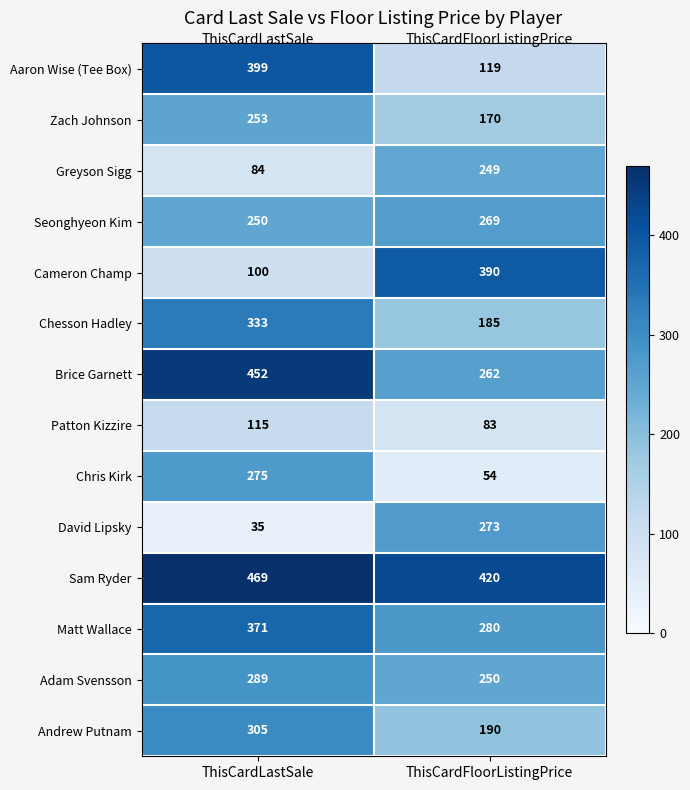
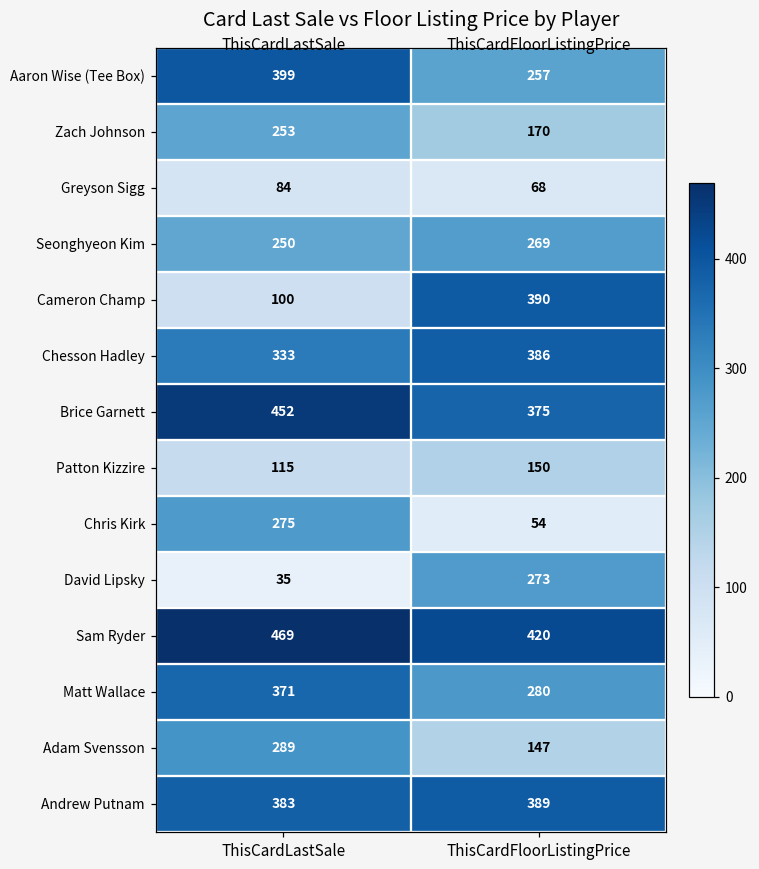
Aaron Wise (Tee Box), ThisCardFloorListingPrice: 119 -> 257
Greyson Sigg, ThisCardFloorListingPrice: 249 -> 68
Chesson Hadley, ThisCardFloorListingPrice: 185 -> 386
Brice Garnett, ThisCardFloorListingPrice: 262 -> 375
Patton Kizzire, ThisCardFloorListingPrice: 83 -> 150
Adam Svensson, ThisCardFloorListingPrice: 250 -> 147
Andrew Putnam, ThisCardLastSale: 305 -> 383
Andrew Putnam, ThisCardFloorListingPrice: 190 -> 389
